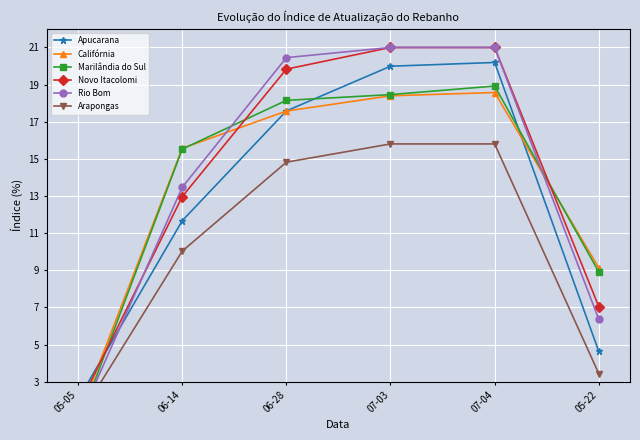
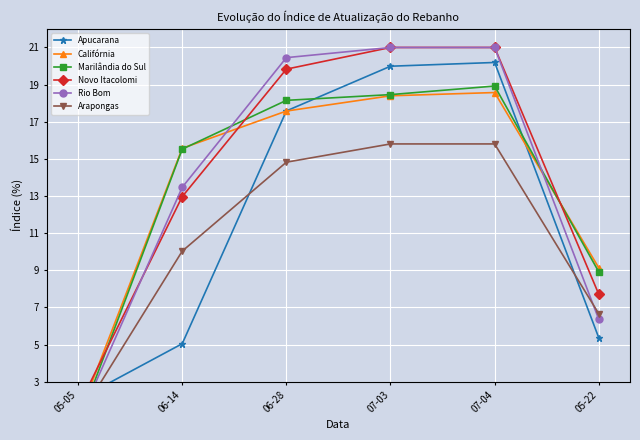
Apucarana, 06-14: 11.7 -> 5.1
Apucarana, 05-22: 4.6 -> 5.4
Novo Itacolomi, 05-22: 7.0 -> 7.7
Arapongas, 05-22: 3.4 -> 6.7
